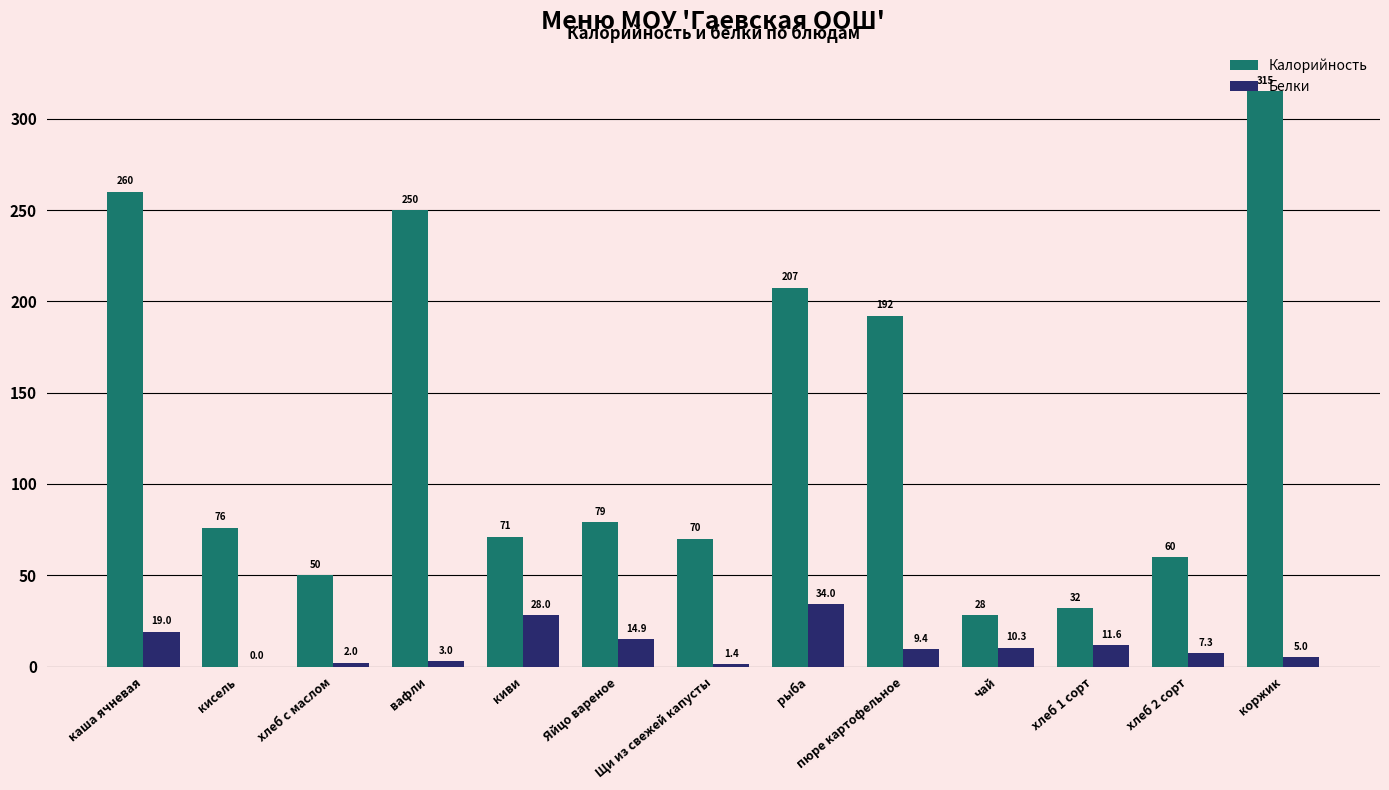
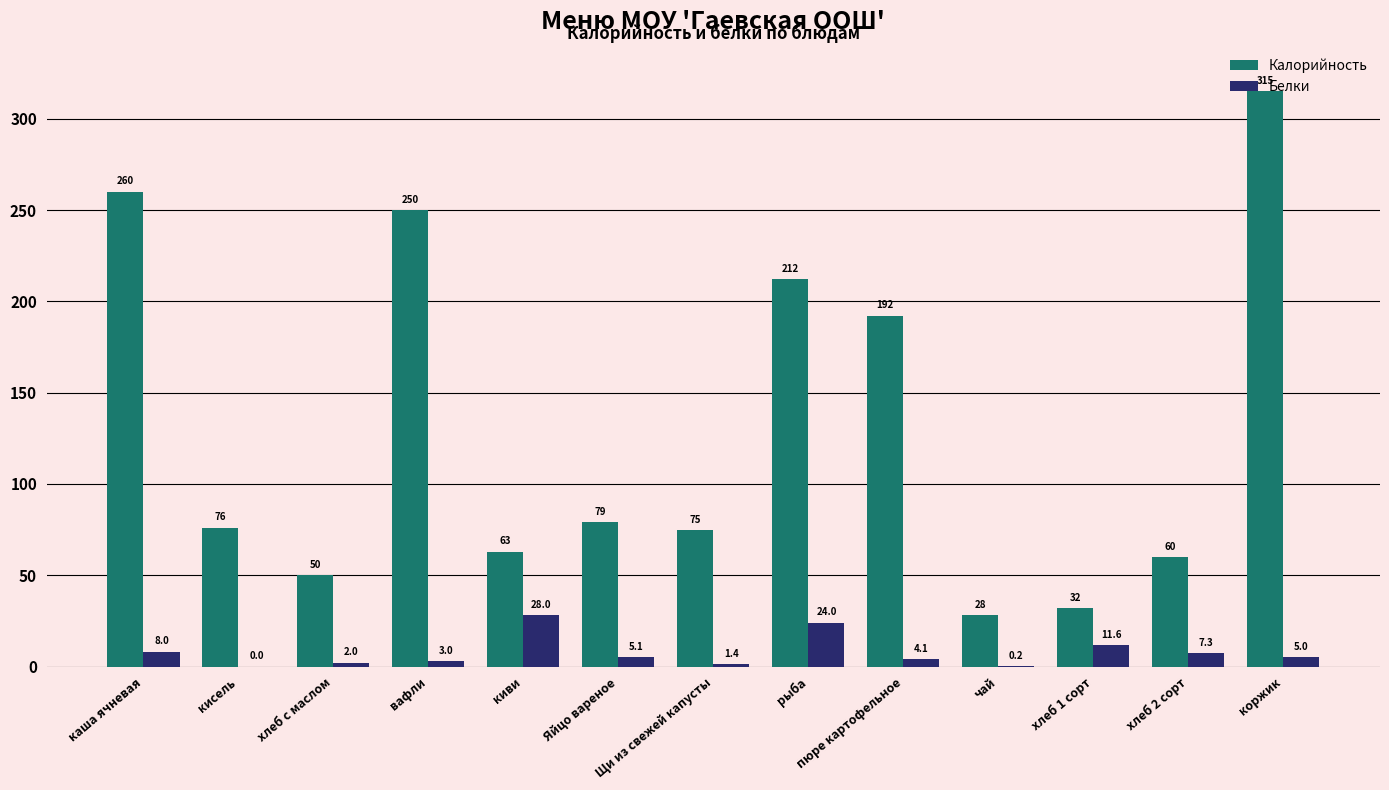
Белки, каша ячневая: 19.0 -> 8.0
Калорийность, киви: 71 -> 63
Белки, Яйцо вареное: 14.9 -> 5.1
Калорийность, Щи из свежей капусты: 70 -> 75
Калорийность, рыба: 207 -> 212
Белки, рыба: 34.0 -> 24.0
Белки, пюре картофельное: 9.4 -> 4.1
Белки, чай: 10.3 -> 0.2
